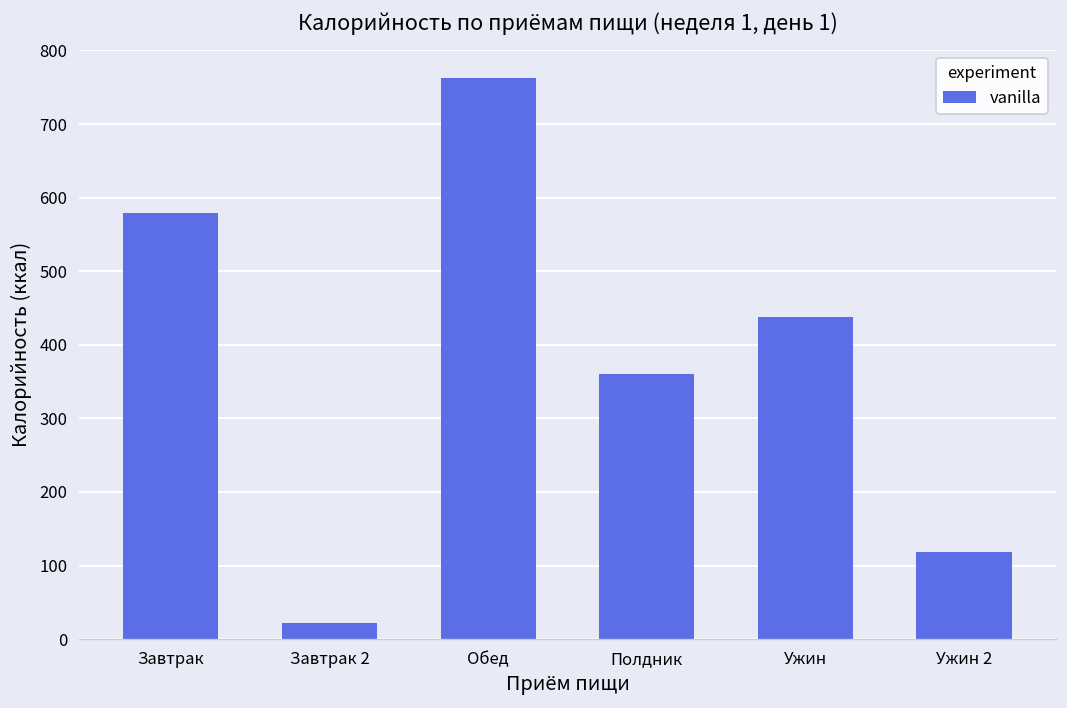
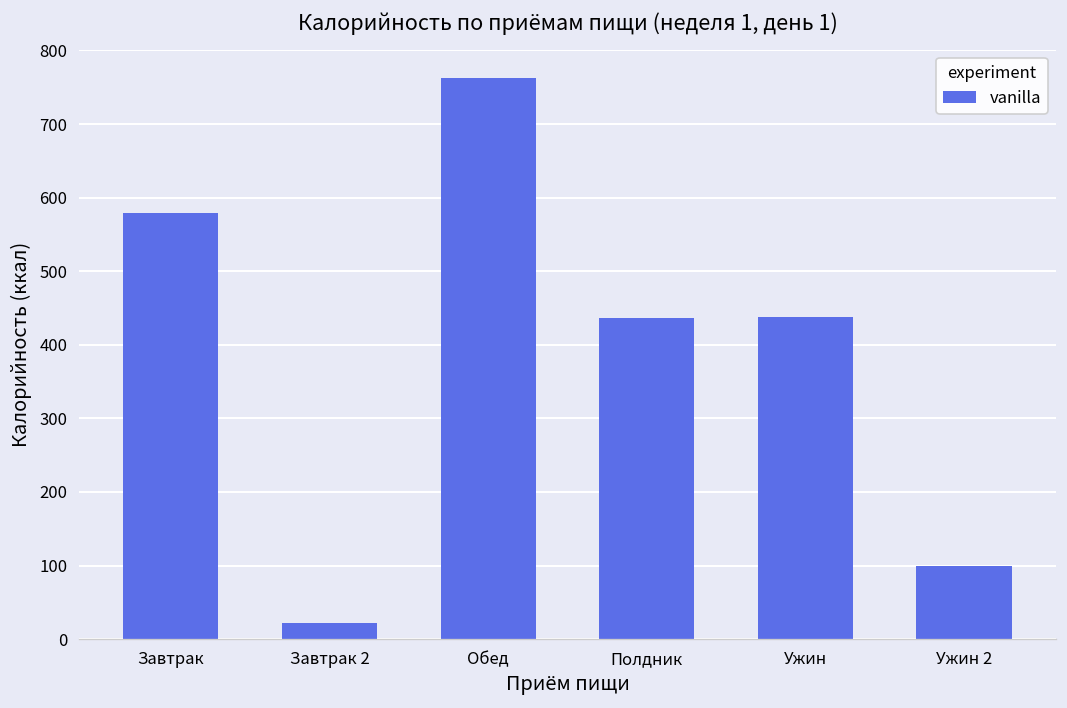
Полдник: 360 -> 440
Ужин 2: 120 -> 100
